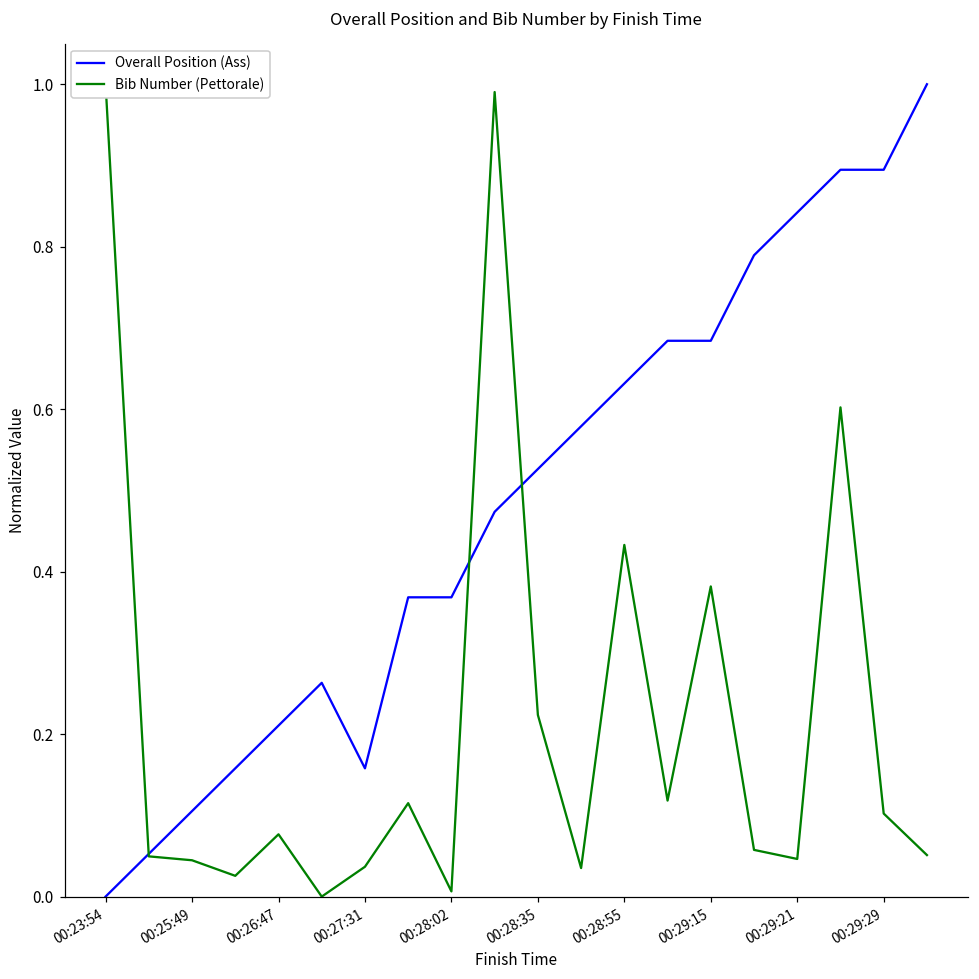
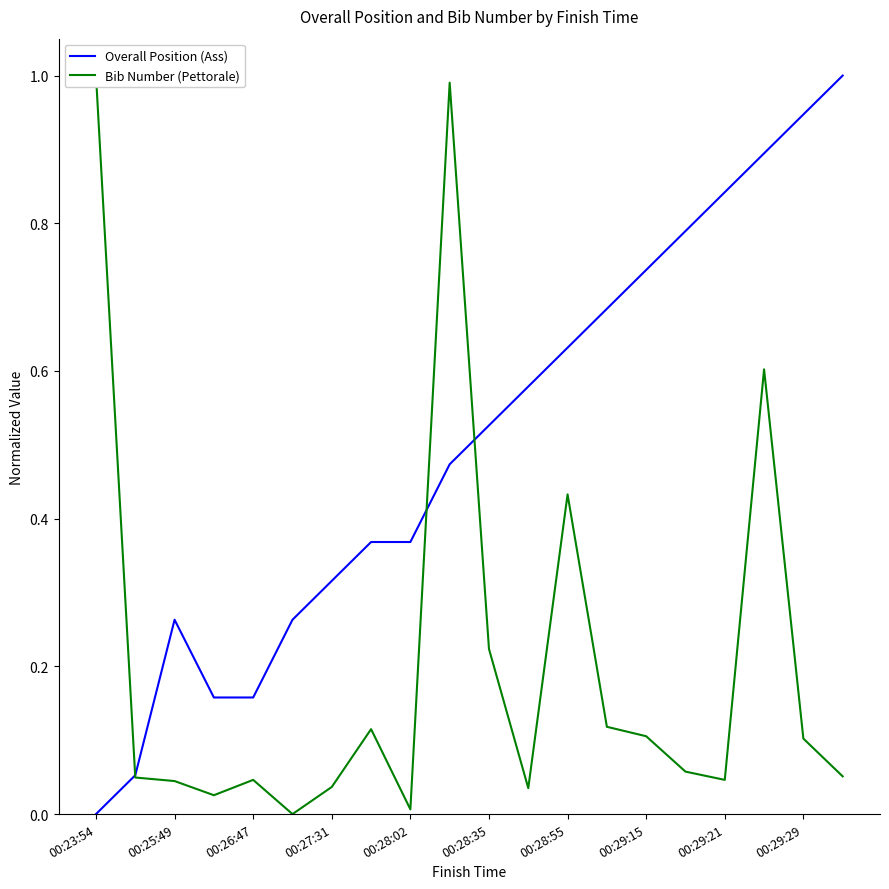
Overall Position (Ass), 00:25:49: 0.11 -> 0.26
Overall Position (Ass), 00:26:47: 0.21 -> 0.16
Bib Number (Pettorale), 00:26:47: 0.08 -> 0.05
Overall Position (Ass), 00:27:31: 0.16 -> 0.32
Overall Position (Ass), 00:29:15: 0.68 -> 0.74
Bib Number (Pettorale), 00:29:15: 0.38 -> 0.11
Overall Position (Ass), 00:29:29: 0.89 -> 0.95
